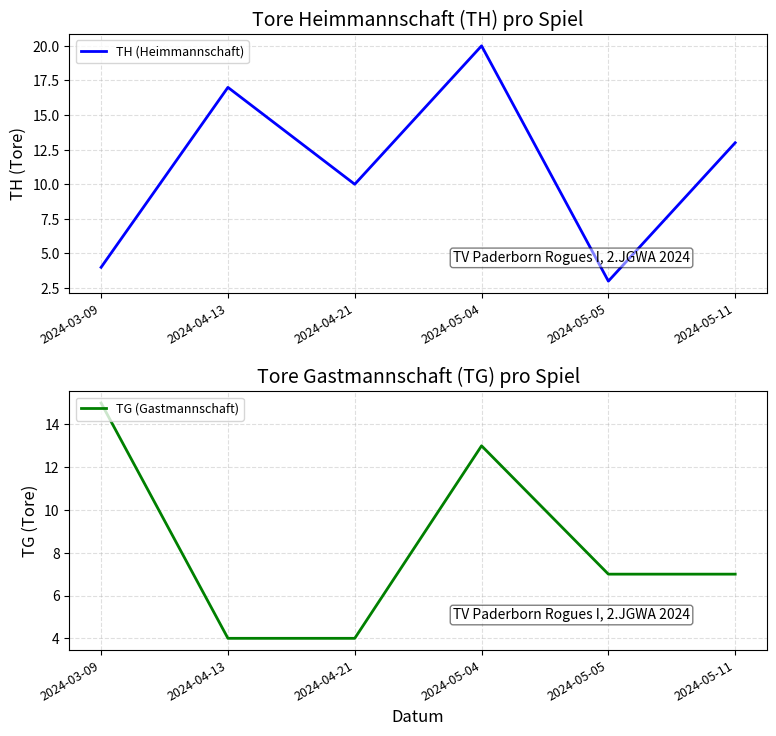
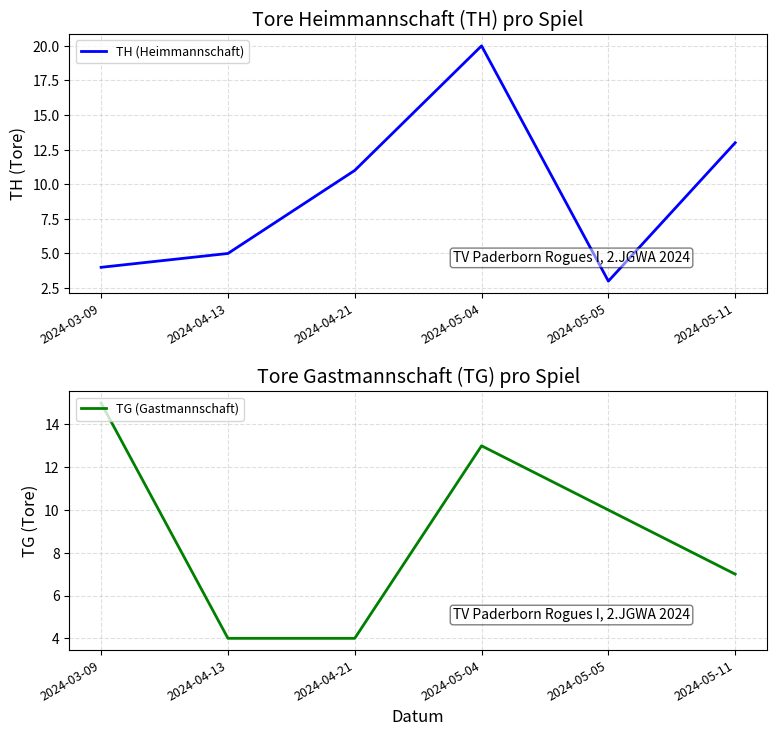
Tore Heimmannschaft (TH) pro Spiel, 2024-04-13: 17 -> 5
Tore Heimmannschaft (TH) pro Spiel, 2024-04-21: 10 -> 11
Tore Gastmannschaft (TG) pro Spiel, 2024-05-05: 7 -> 10
